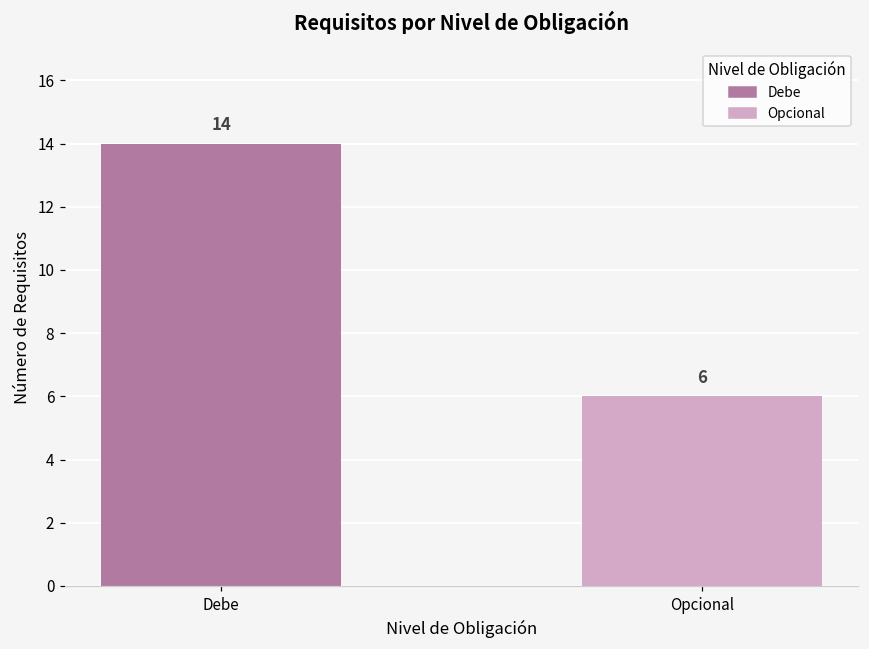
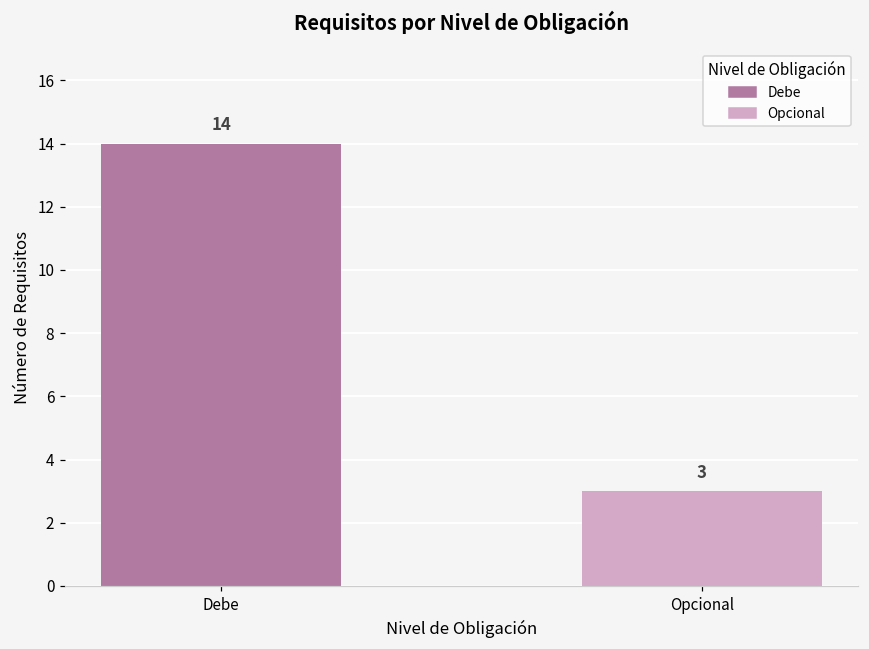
Opcional: 6 -> 3
